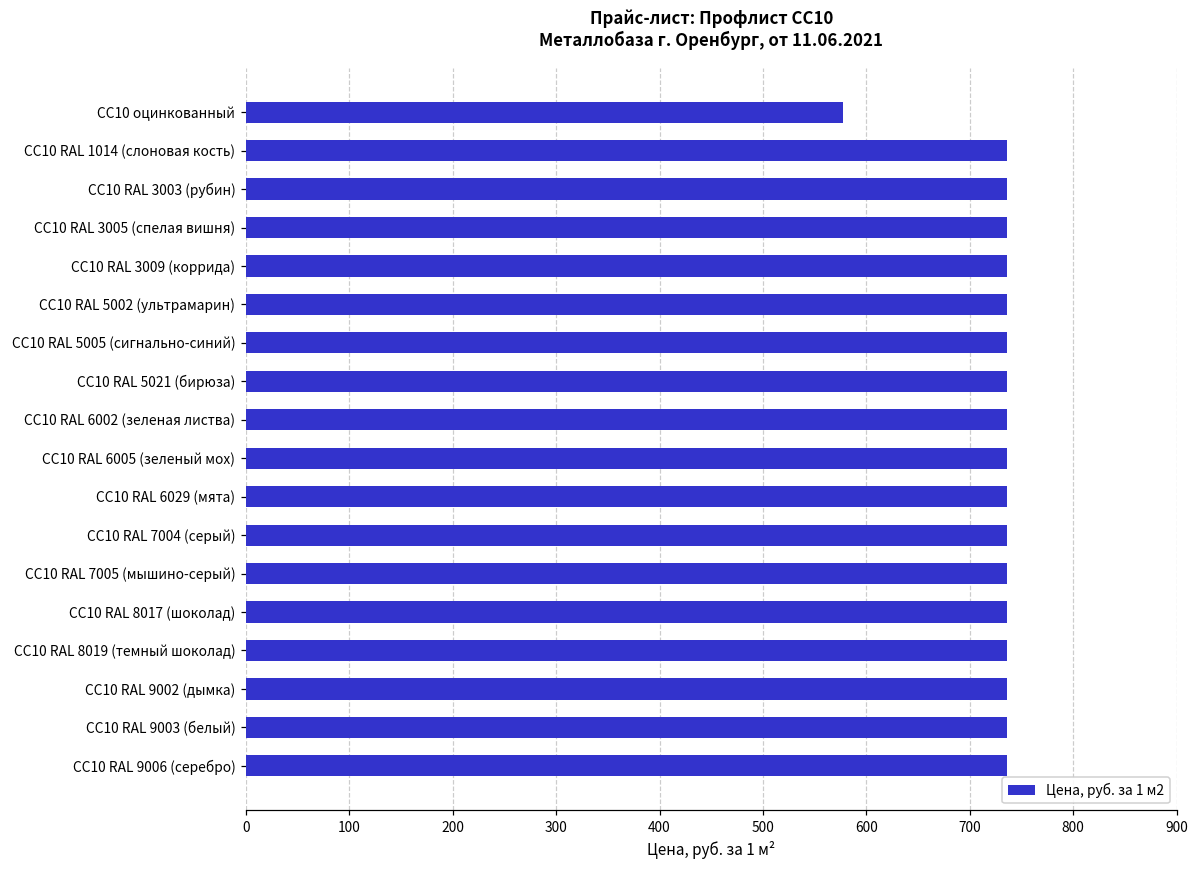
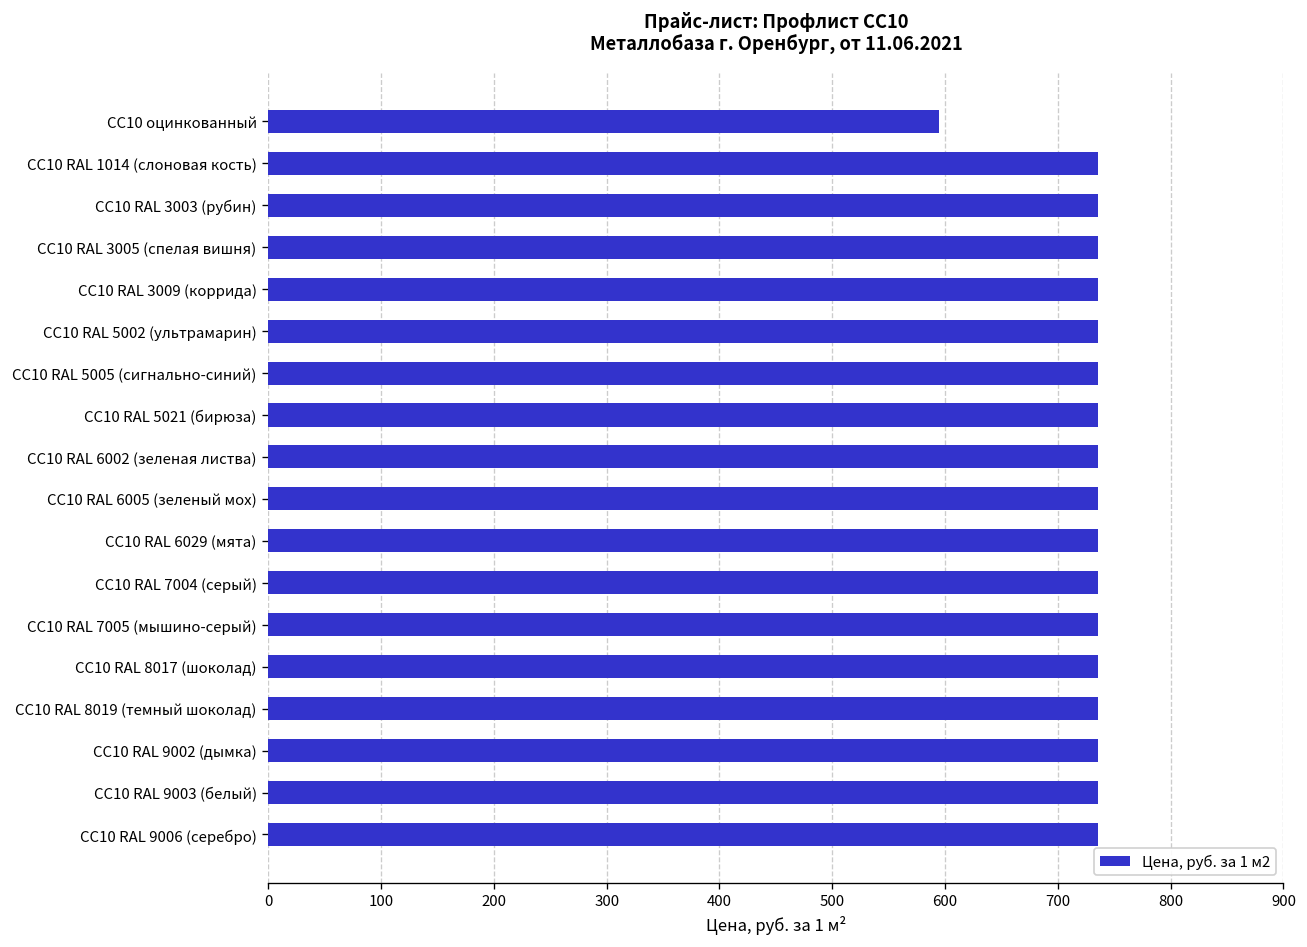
СС10 оцинкованный: 580 -> 600
